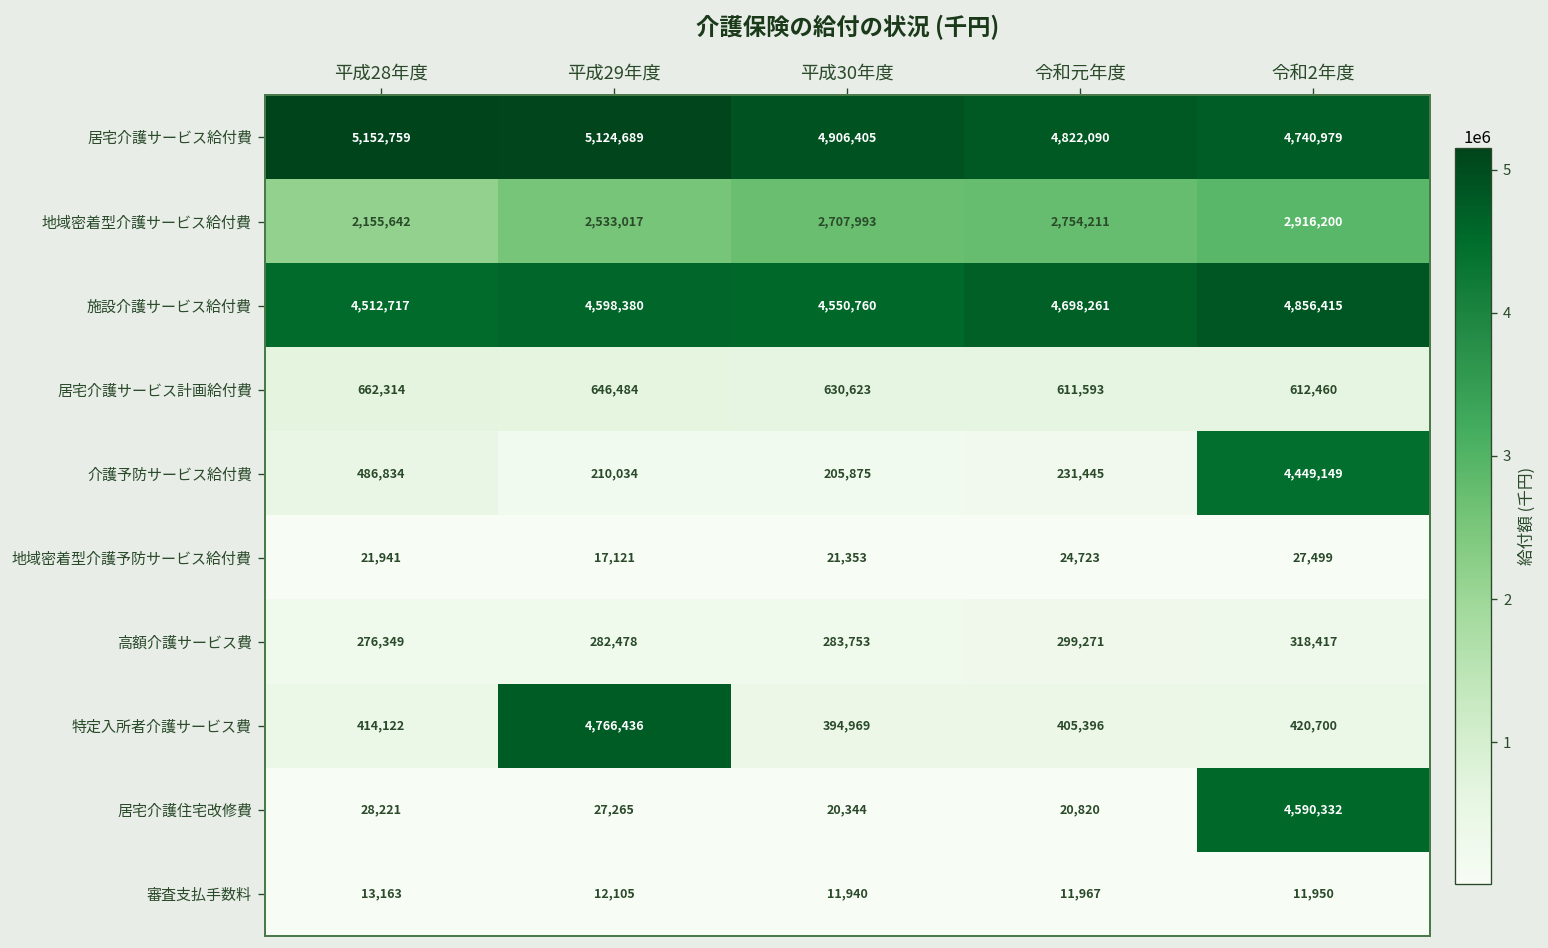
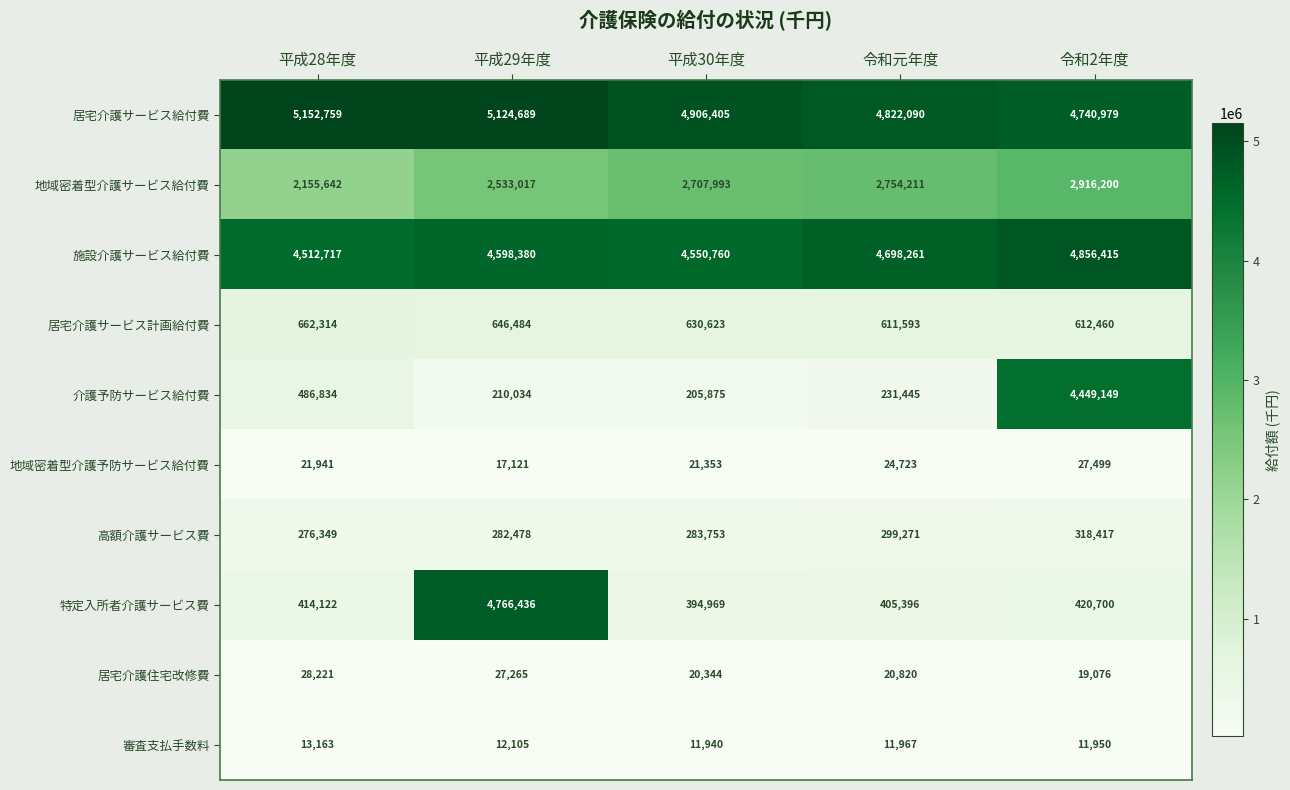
居宅介護住宅改修費, 令和2年度: 4,590,332 -> 19,076
